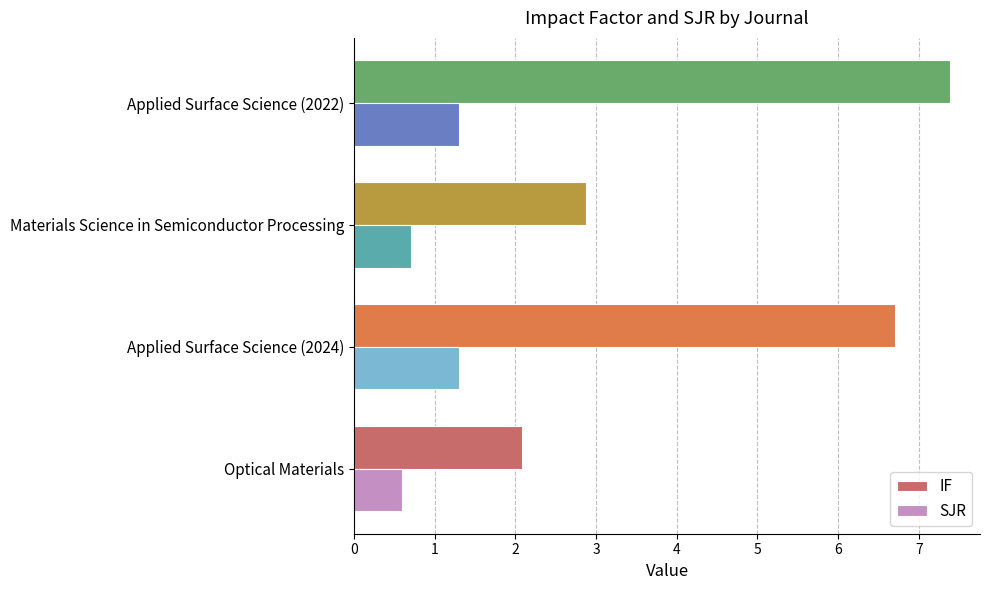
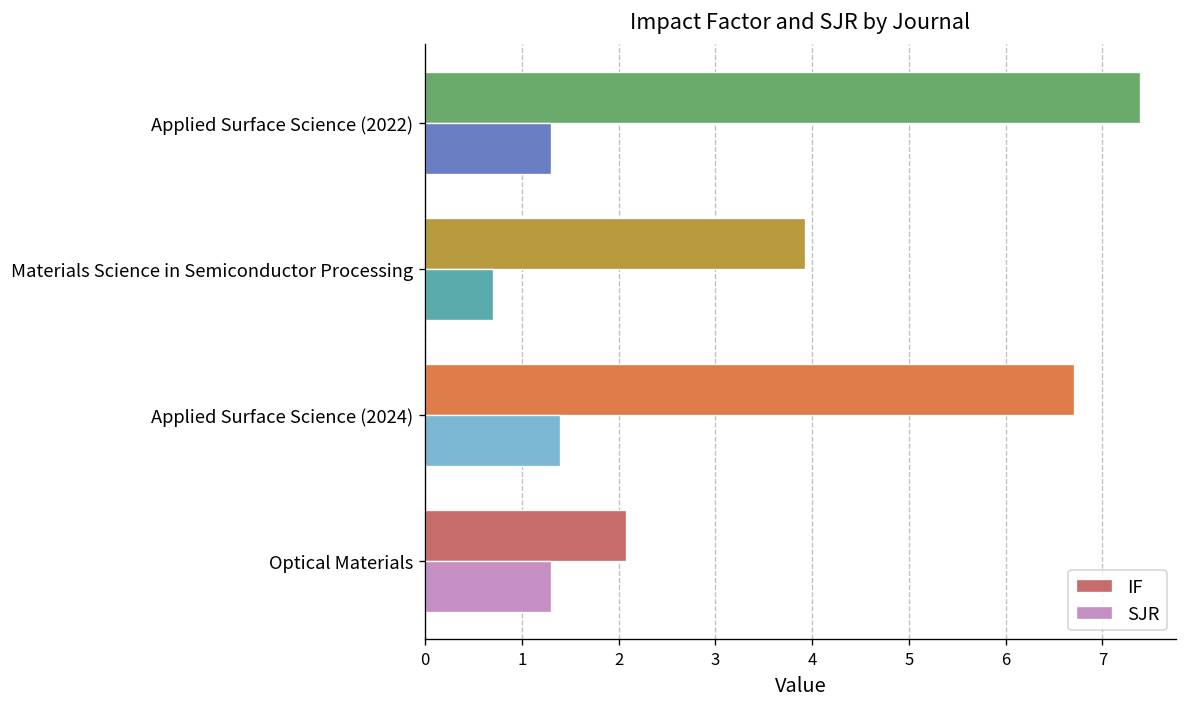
IF, Materials Science in Semiconductor Processing: 2.9 -> 3.9
SJR, Applied Surface Science (2024): 1.3 -> 1.4
SJR, Optical Materials: 0.6 -> 1.3
